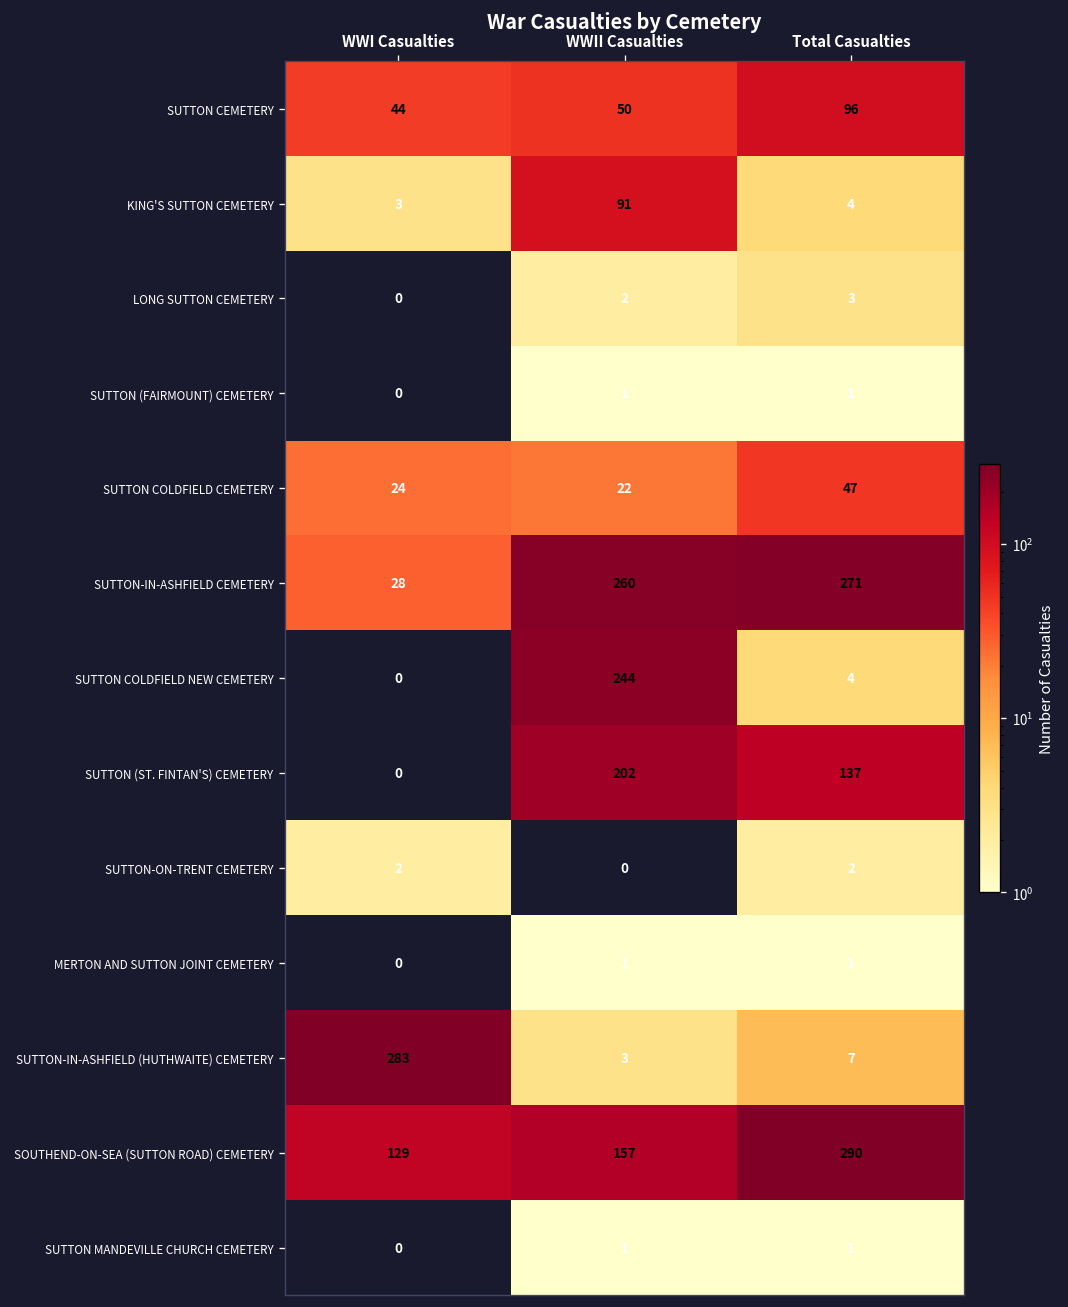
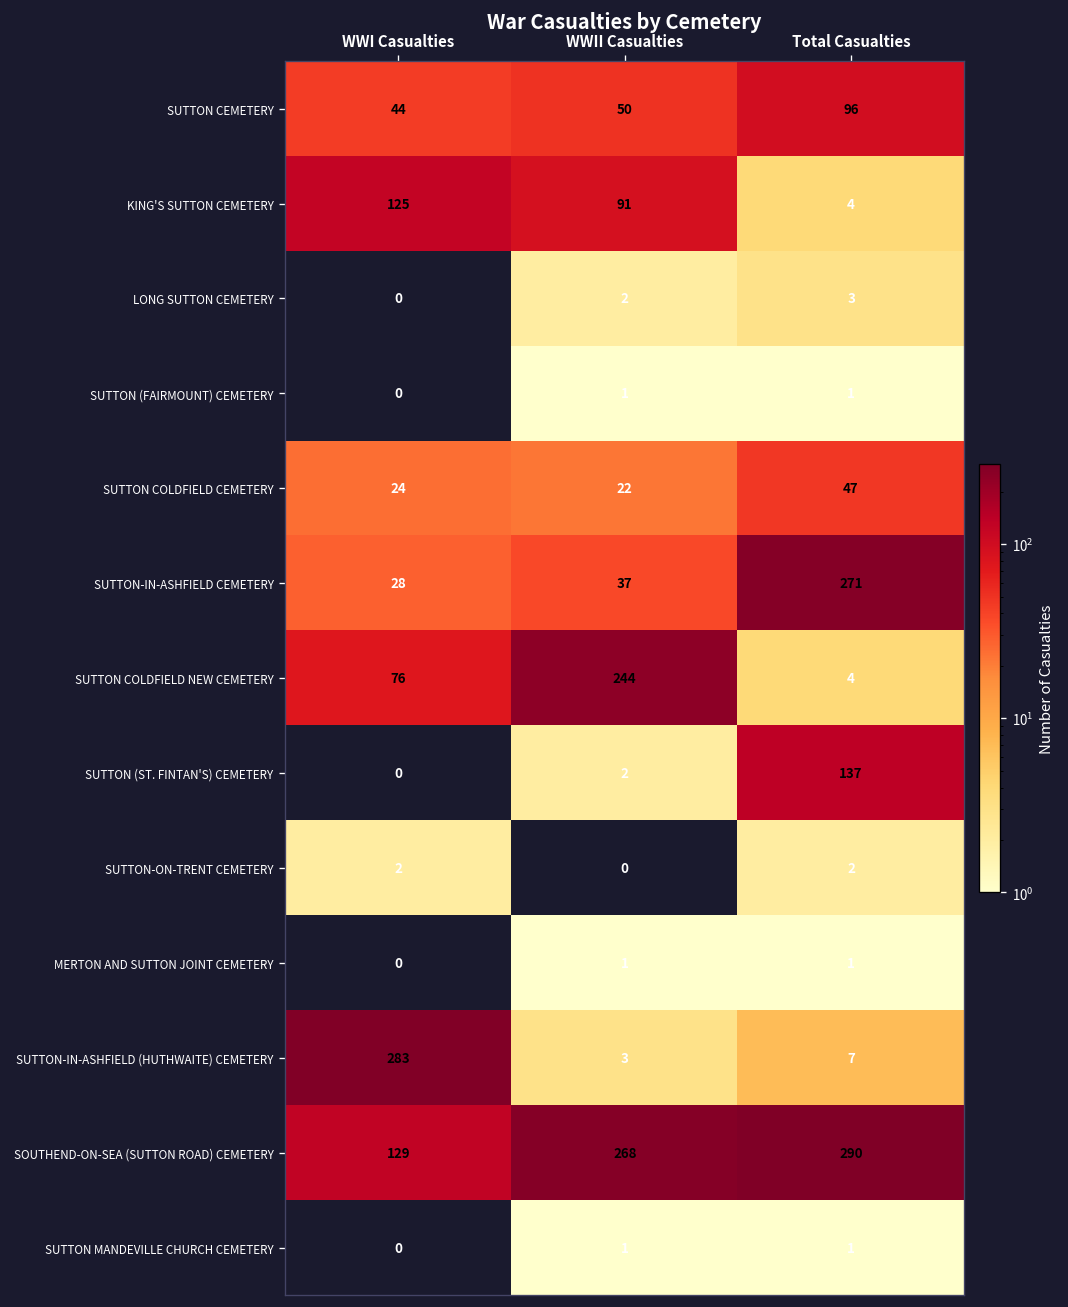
KING'S SUTTON CEMETERY, WWI Casualties: 3 -> 125
SUTTON-IN-ASHFIELD CEMETERY, WWII Casualties: 260 -> 37
SUTTON COLDFIELD NEW CEMETERY, WWI Casualties: 0 -> 76
SUTTON (ST. FINTAN'S) CEMETERY, WWII Casualties: 202 -> 2
SOUTHEND-ON-SEA (SUTTON ROAD) CEMETERY, WWII Casualties: 157 -> 268
